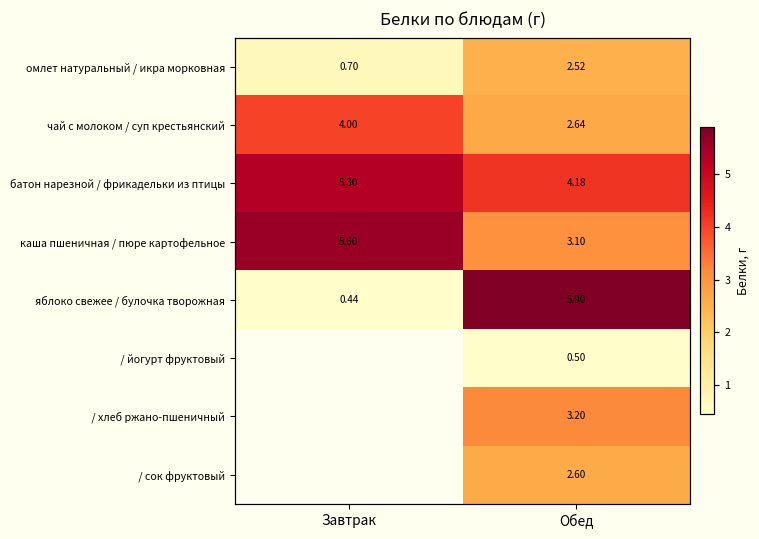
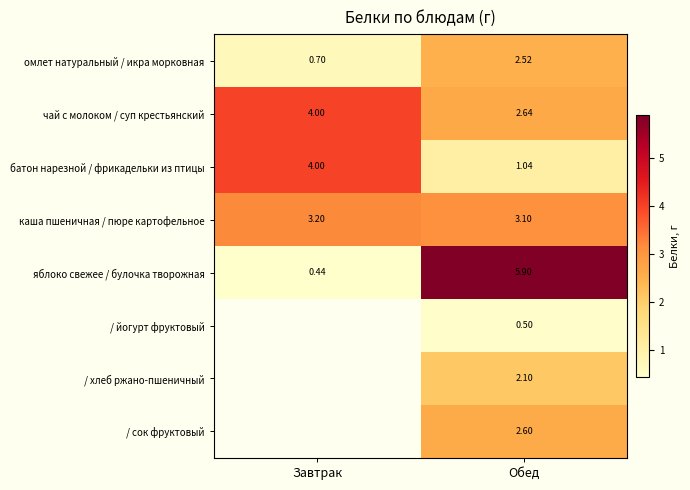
батон нарезной / фрикадельки из птицы, Завтрак: 5.30 -> 4.00
батон нарезной / фрикадельки из птицы, Обед: 4.18 -> 1.04
каша пшеничная / пюре картофельное, Завтрак: 5.60 -> 3.20
/ хлеб ржано-пшеничный, Обед: 3.20 -> 2.10
